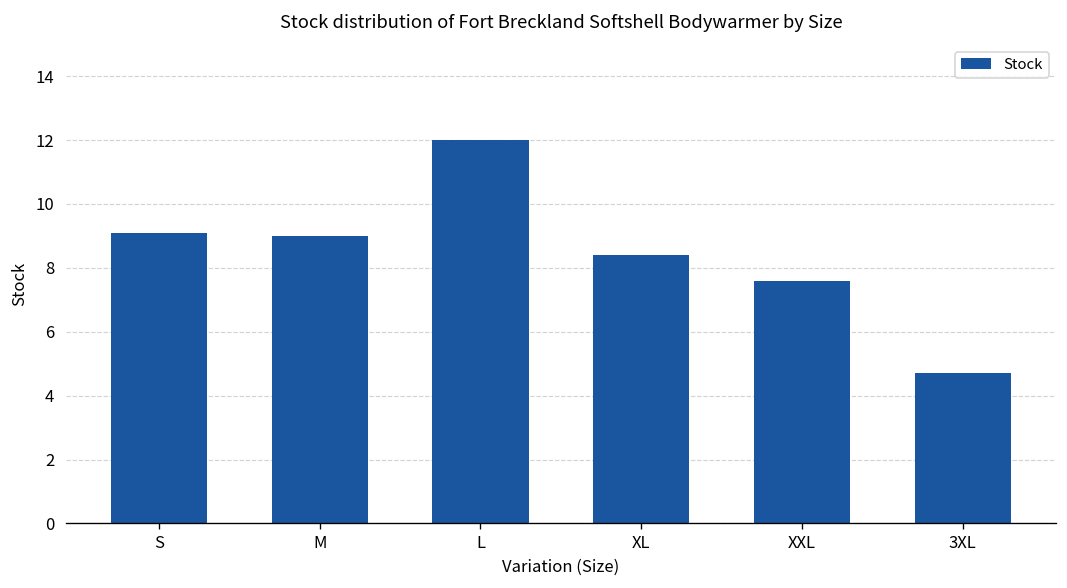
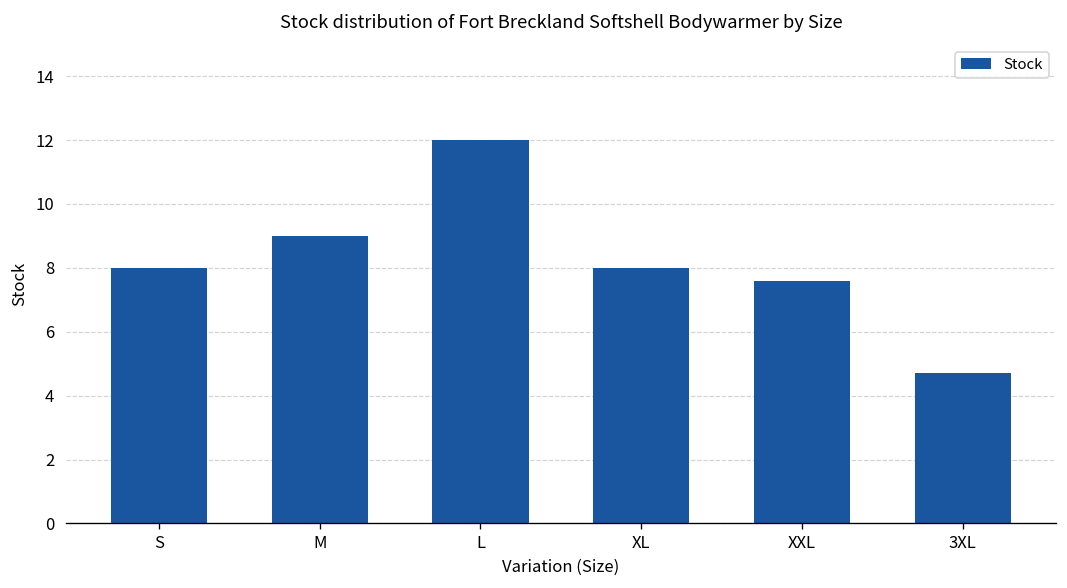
S: 9.1 -> 8.0
XL: 8.4 -> 8.0
